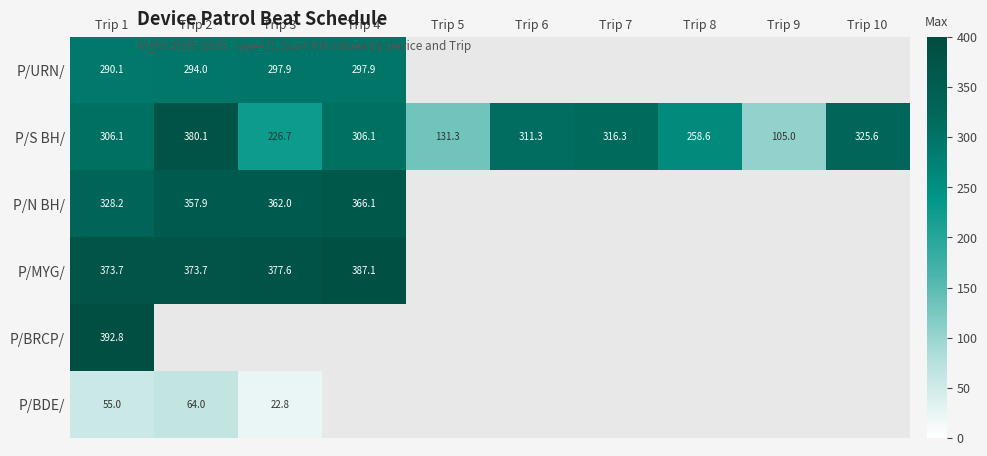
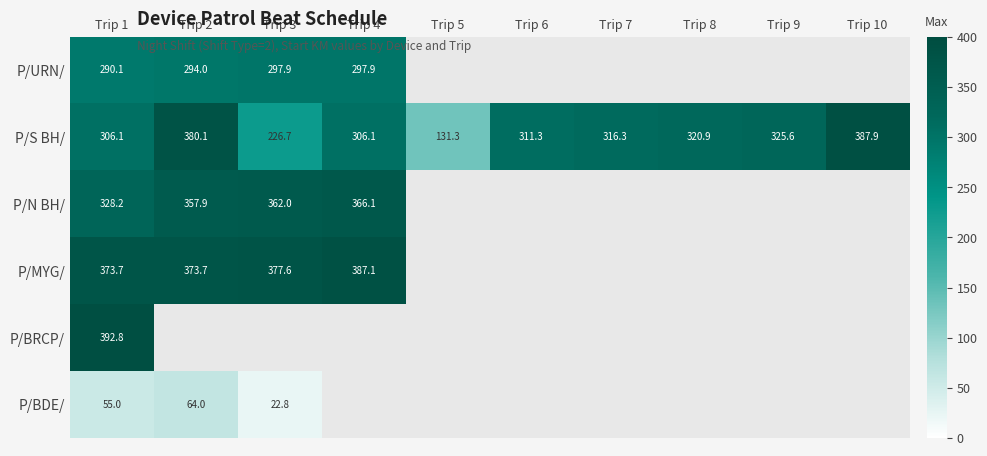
P/S BH/, Trip 8: 258.6 -> 320.9
P/S BH/, Trip 9: 105.0 -> 325.6
P/S BH/, Trip 10: 325.6 -> 387.9
